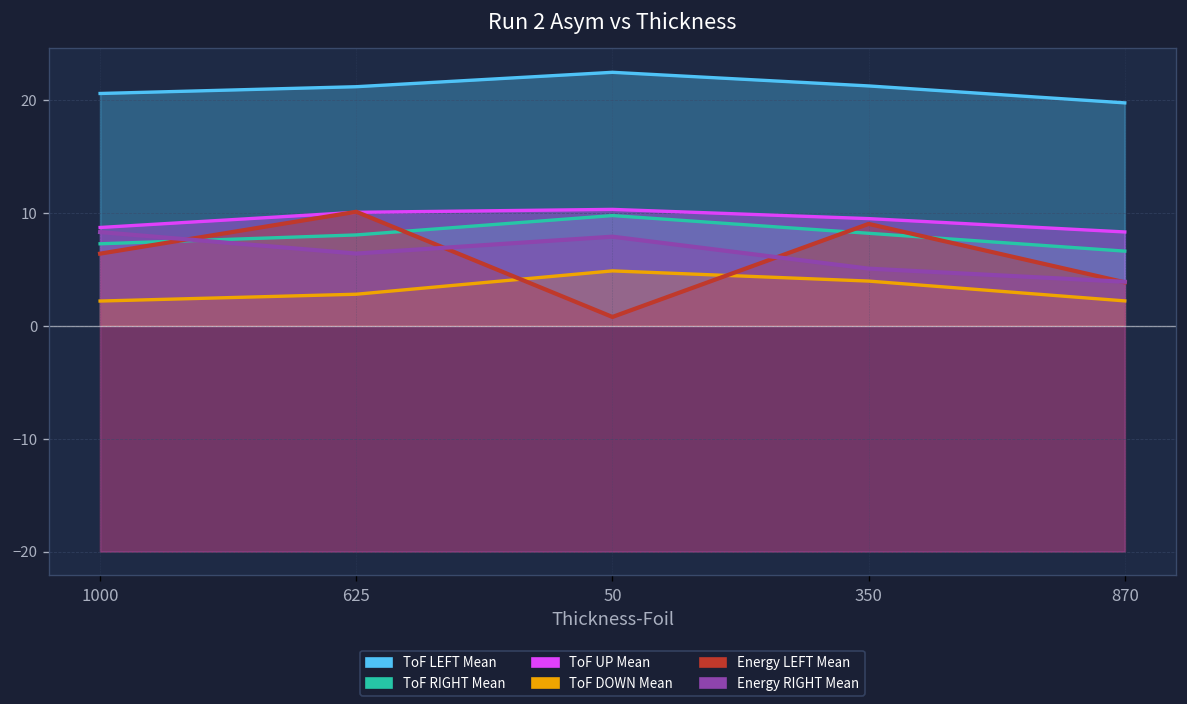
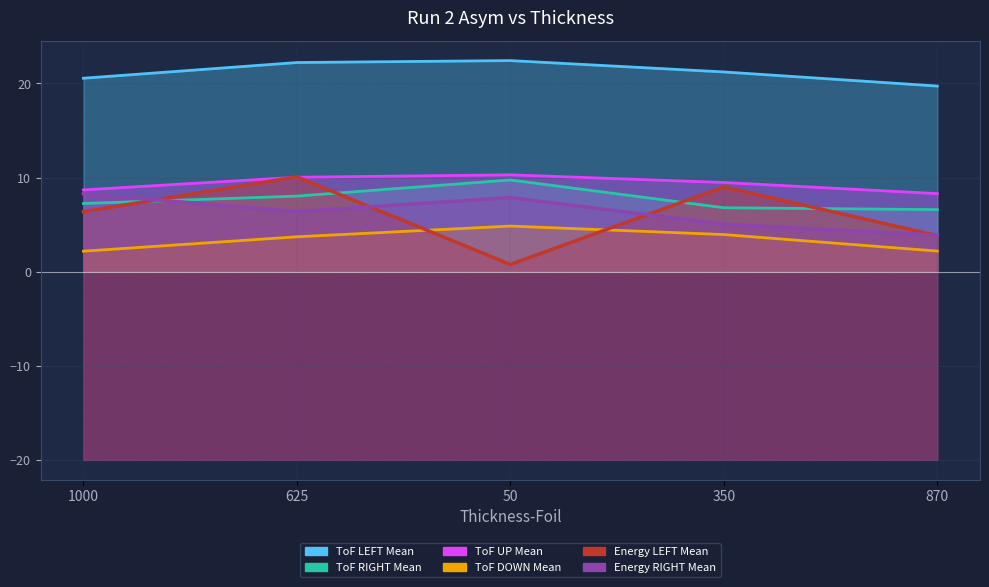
ToF LEFT Mean, 625: 21 -> 22
ToF DOWN Mean, 625: 3 -> 4
ToF RIGHT Mean, 350: 8 -> 7
